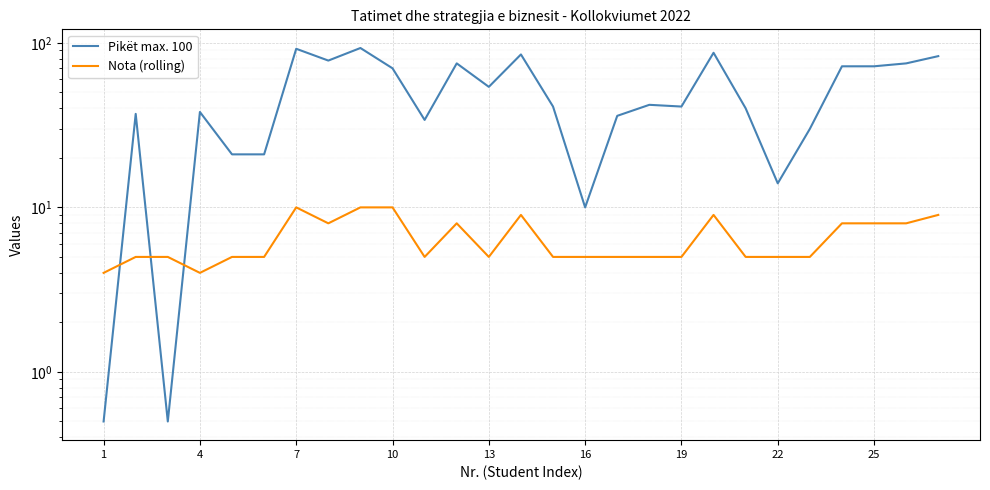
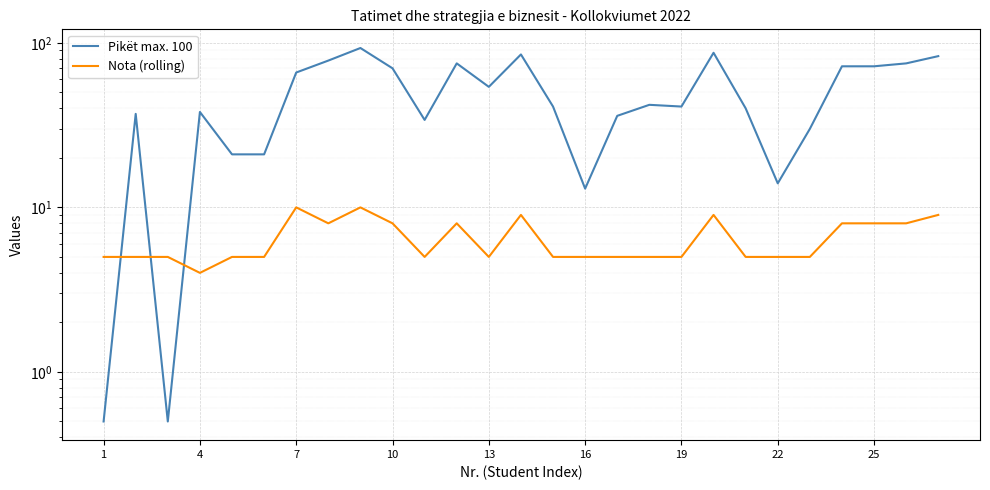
Nota (rolling), 1: 4 -> 5
Pikët max. 100, 7: 90 -> 66
Nota (rolling), 10: 10 -> 8
Pikët max. 100, 16: 10 -> 13
